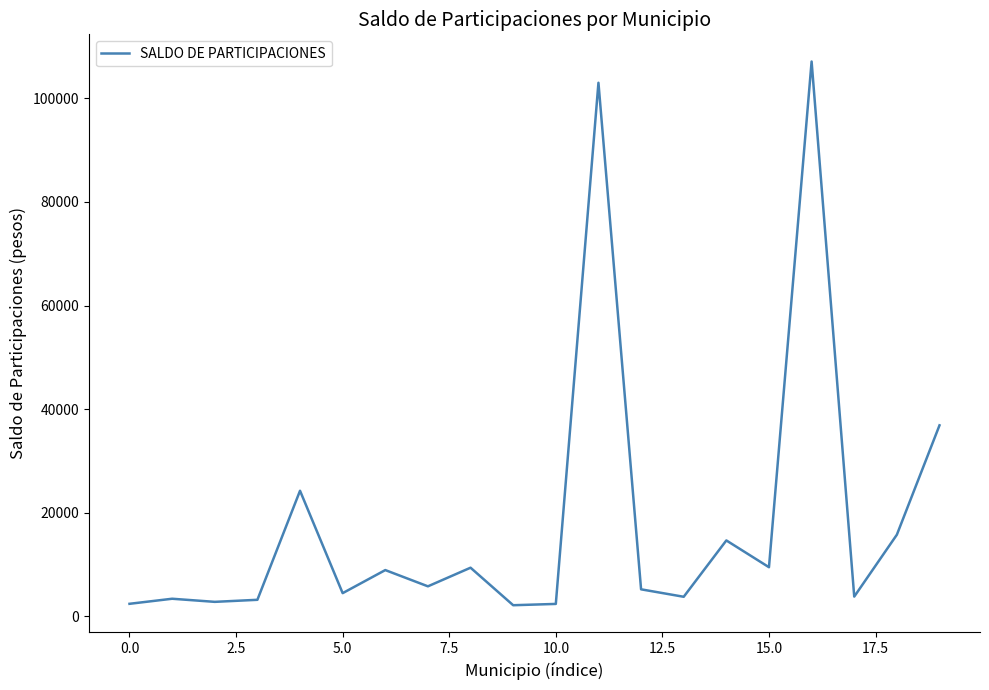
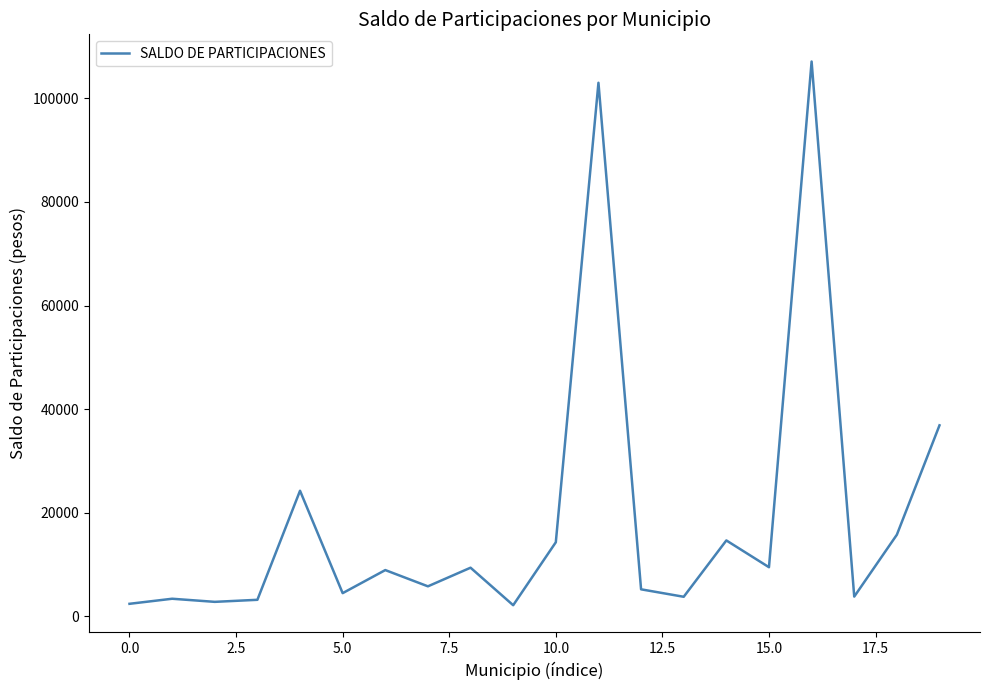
10.0: 2000 -> 14000
